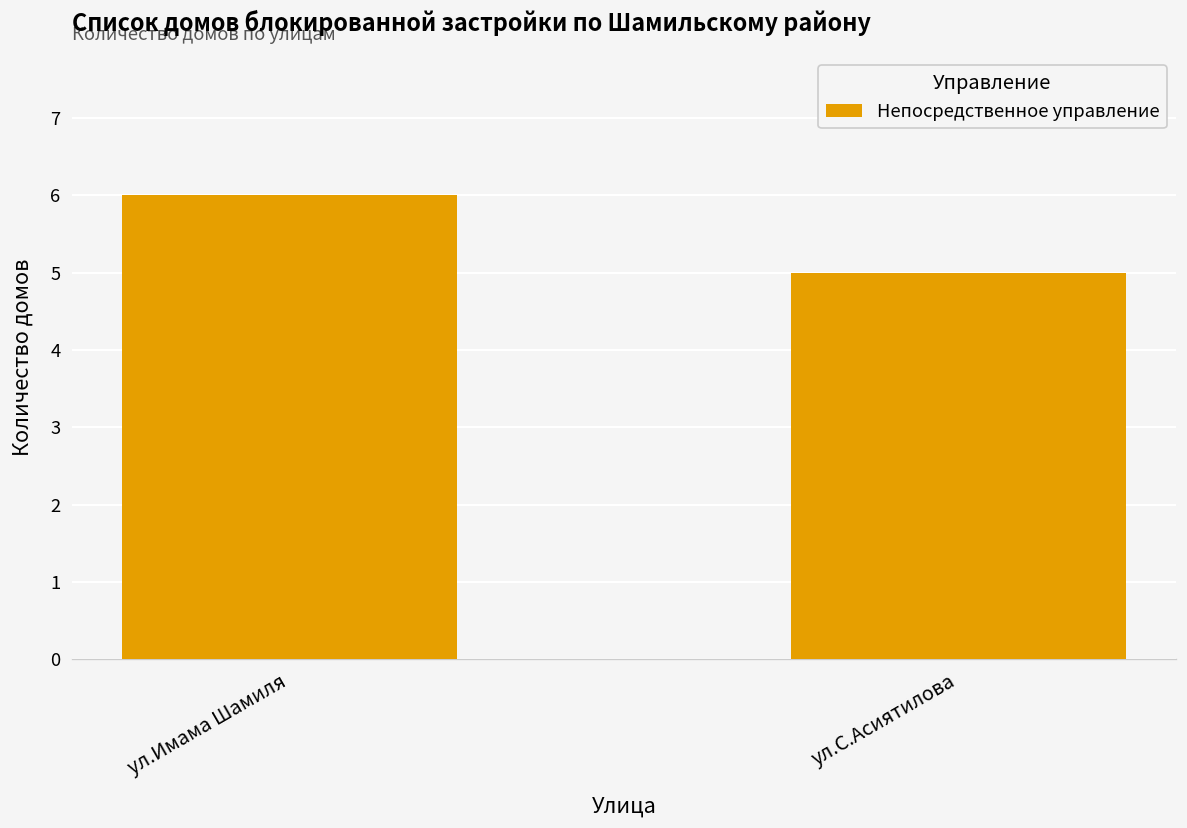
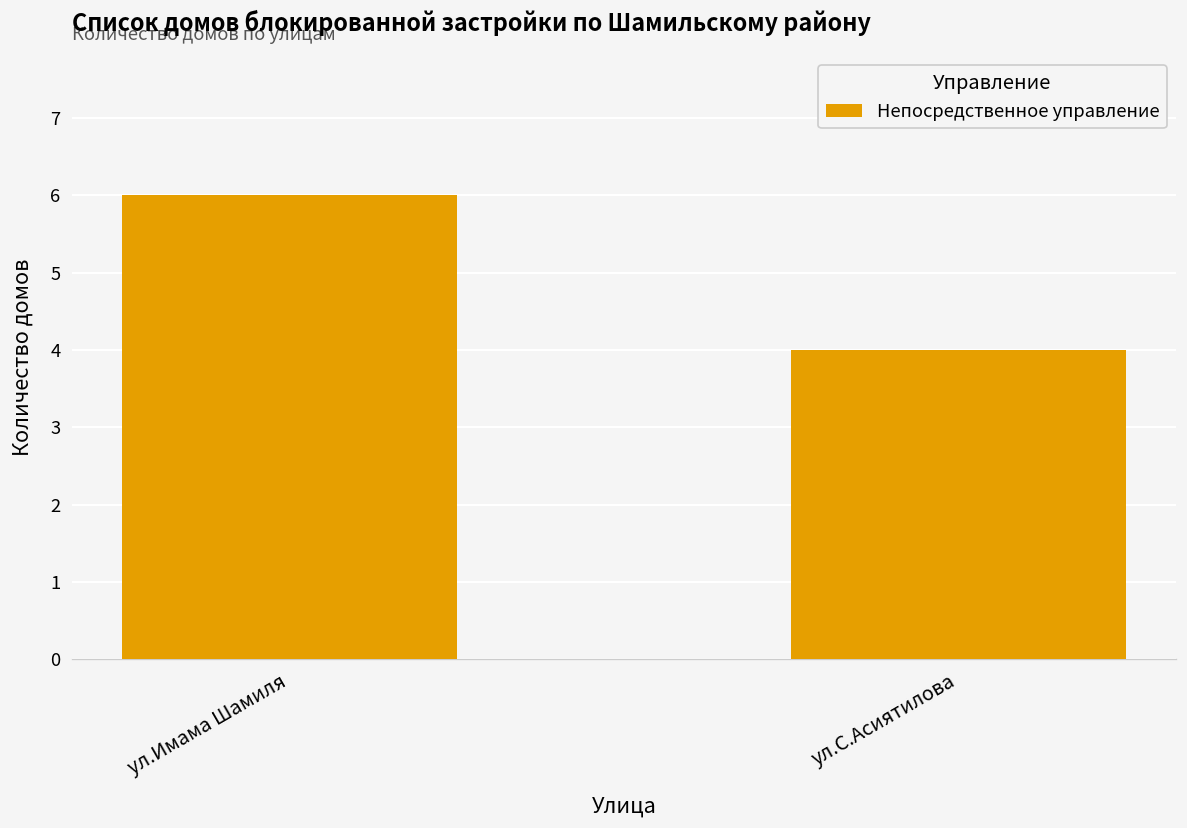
ул.С.Асиятилова: 5 -> 4
